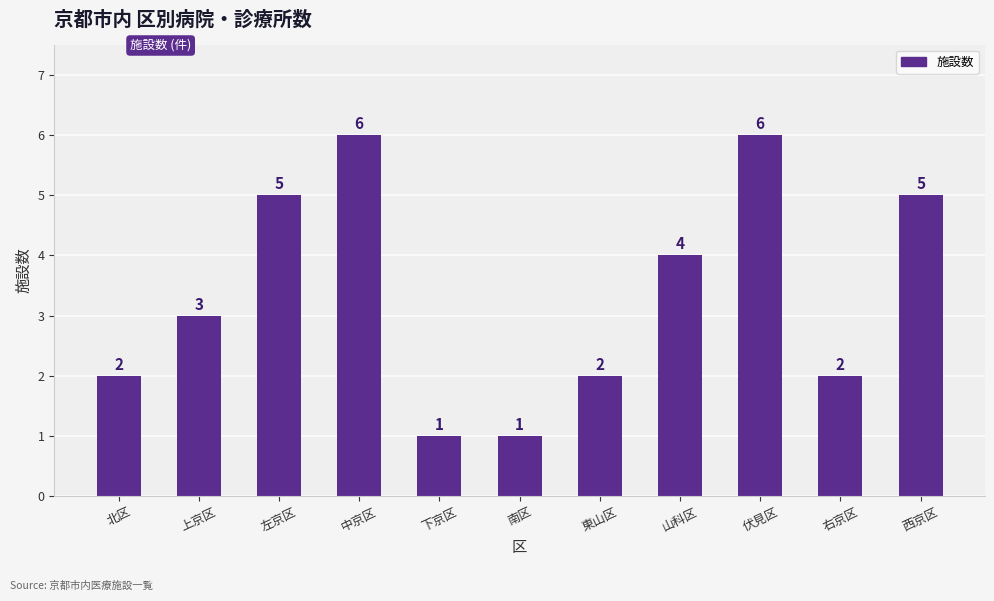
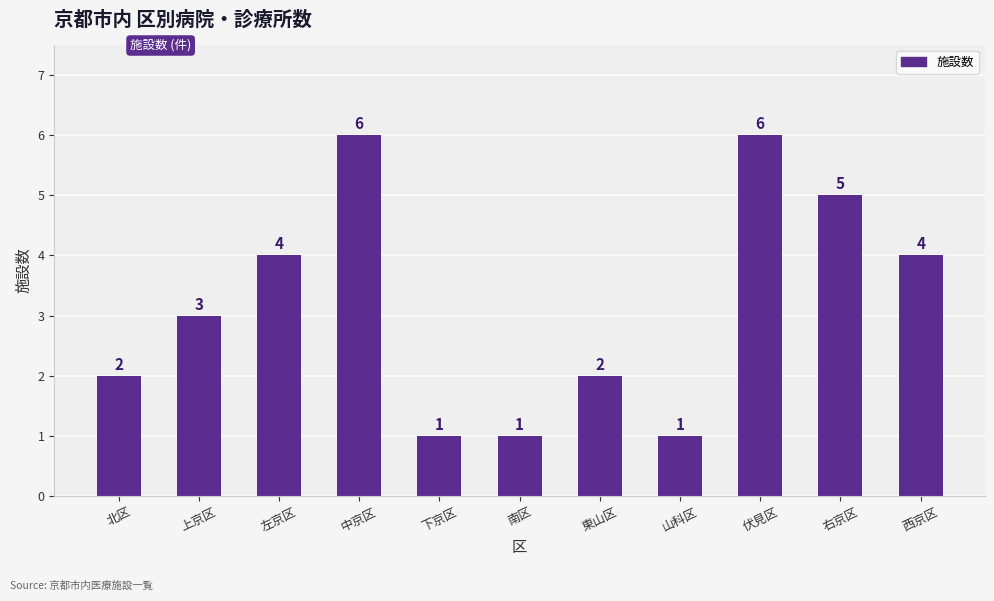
左京区: 5 -> 4
山科区: 4 -> 1
右京区: 2 -> 5
西京区: 5 -> 4
